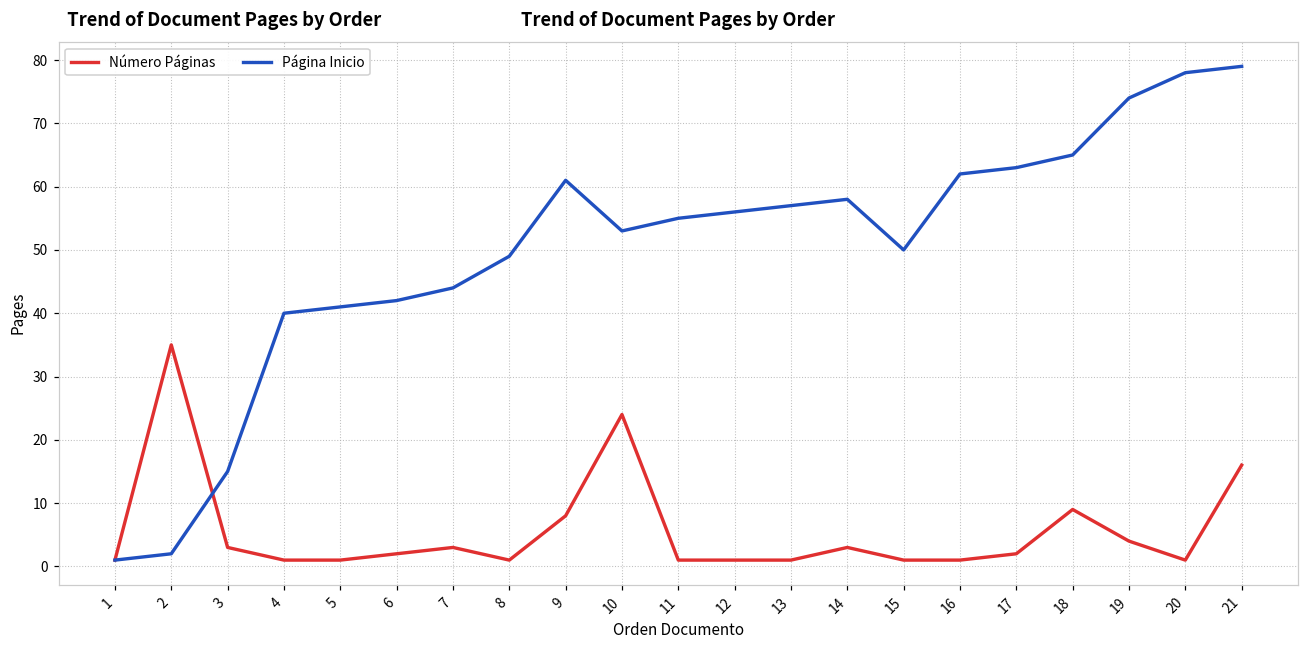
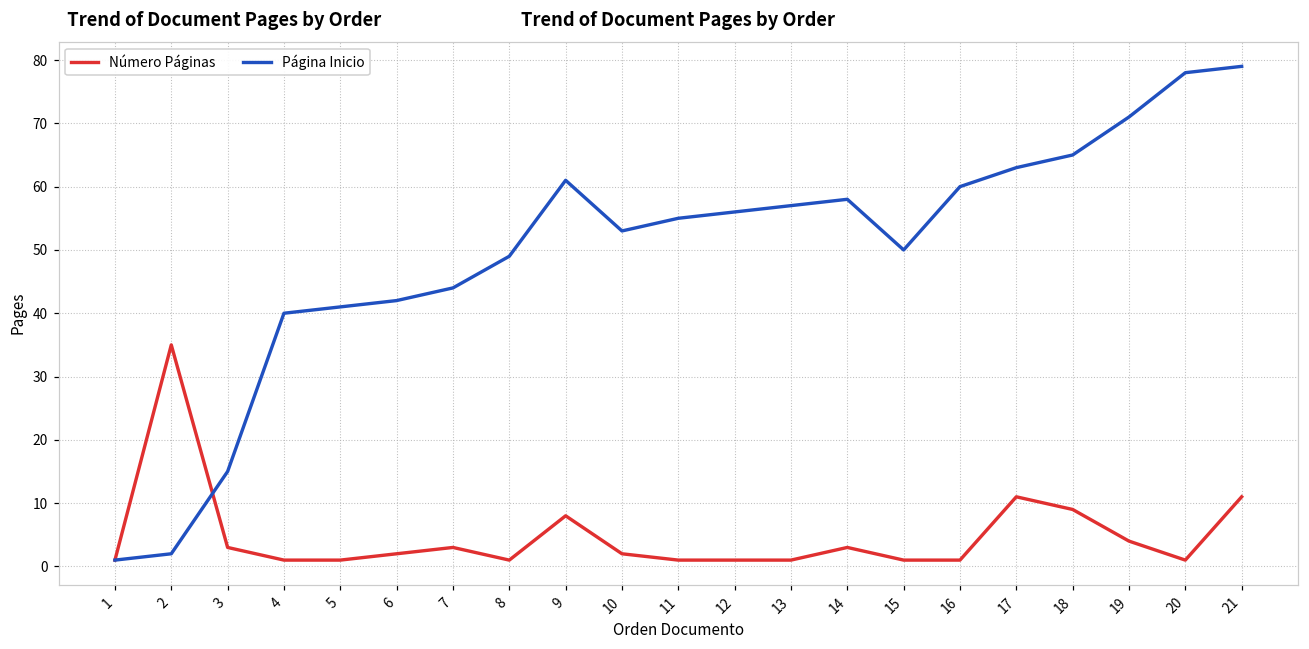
Número Páginas, 10: 24 -> 2
Página Inicio, 16: 62 -> 60
Número Páginas, 17: 2 -> 11
Página Inicio, 19: 74 -> 71
Número Páginas, 21: 16 -> 11
